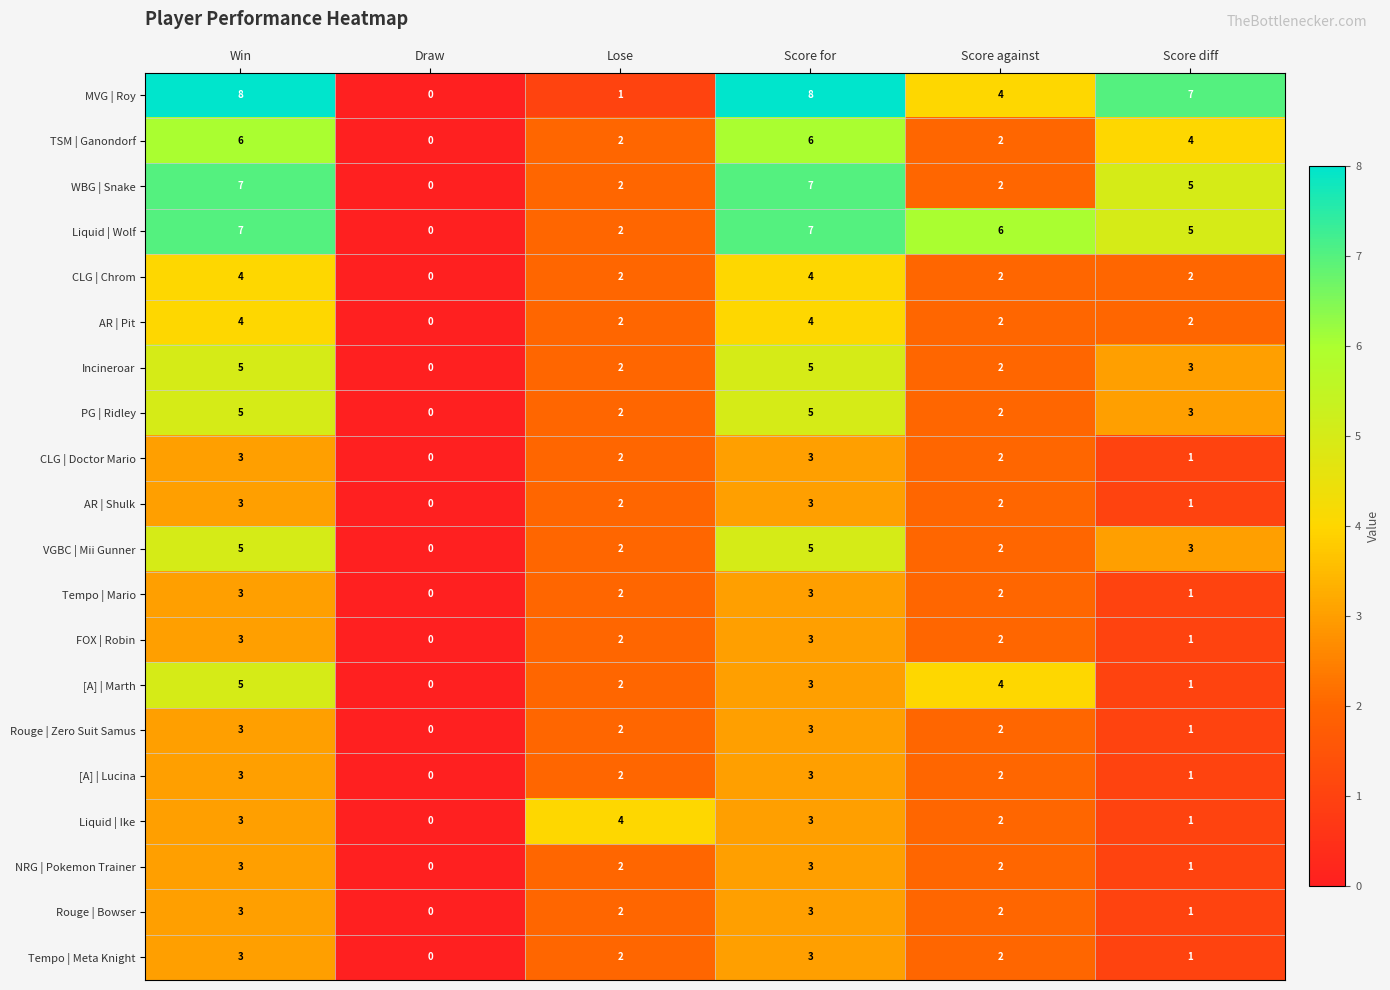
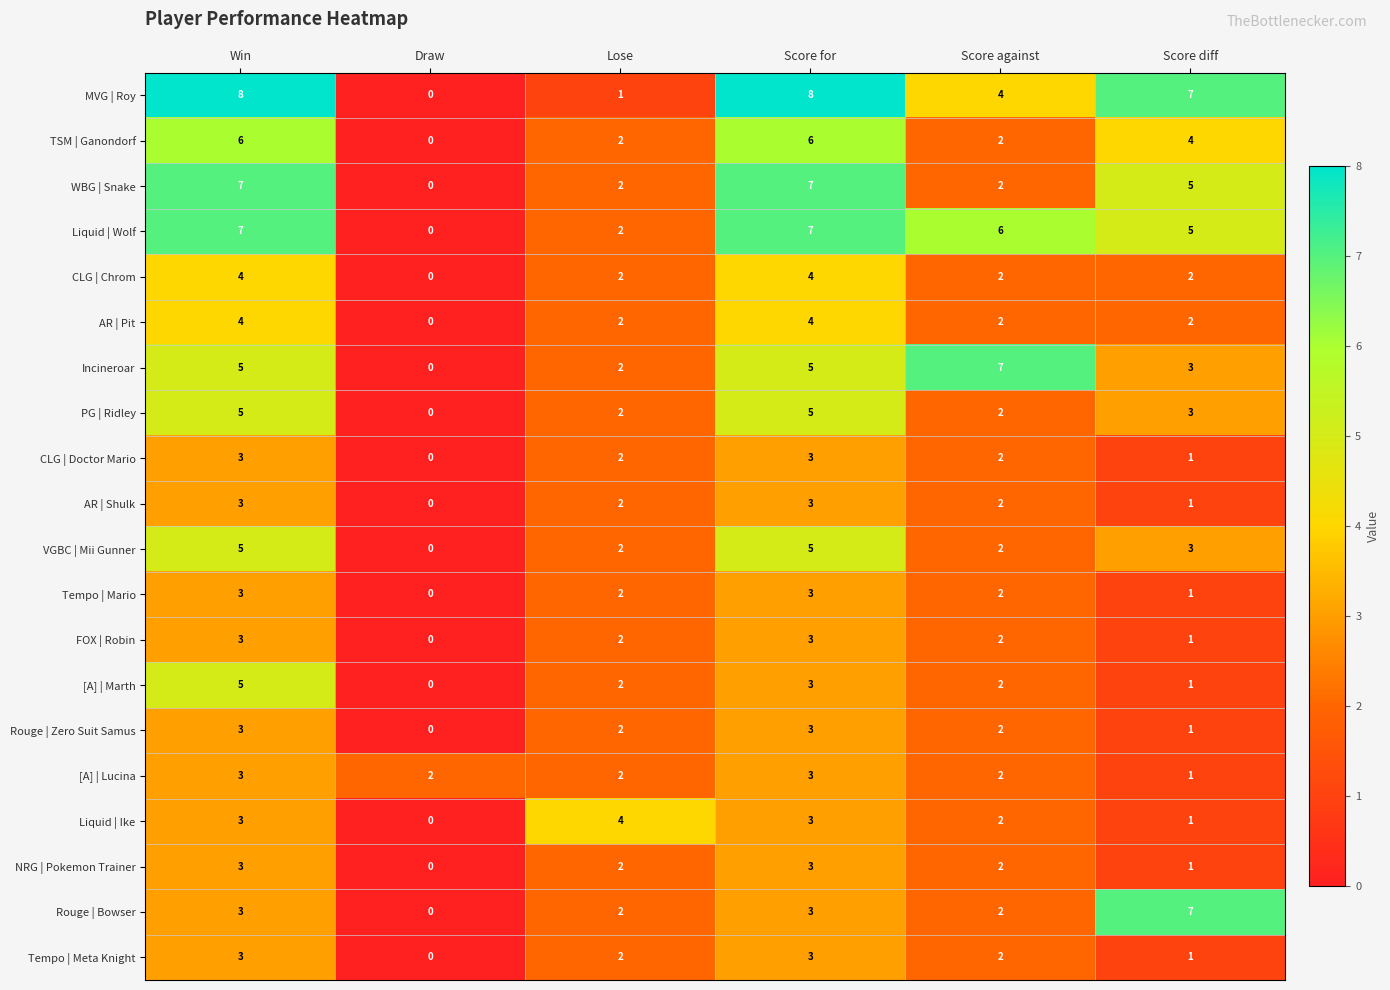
Incineroar, Score against: 2 -> 7
[A] | Marth, Score against: 4 -> 2
[A] | Lucina, Draw: 0 -> 2
Rouge | Bowser, Score diff: 1 -> 7
